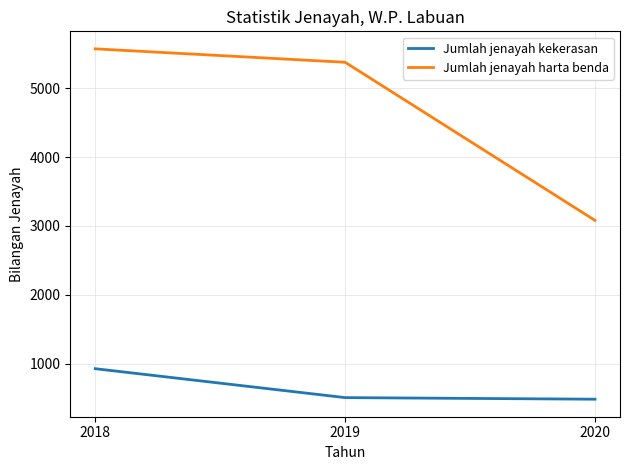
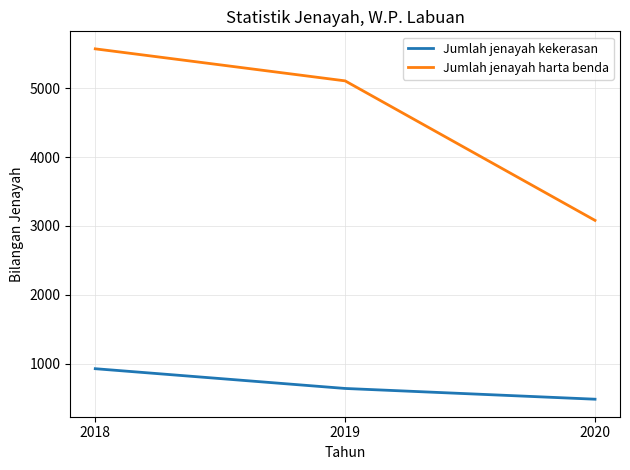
Jumlah jenayah kekerasan, 2019: 500 -> 600
Jumlah jenayah harta benda, 2019: 5400 -> 5100
